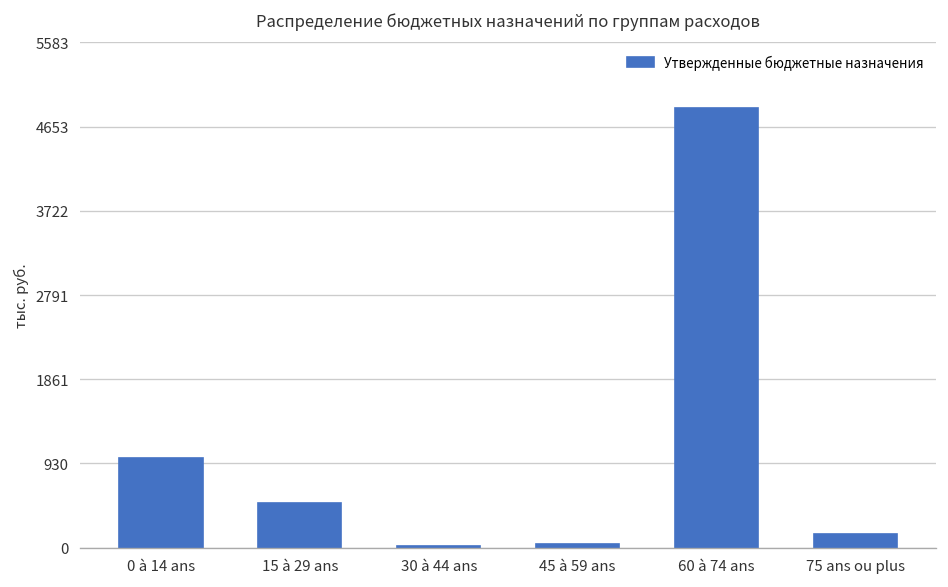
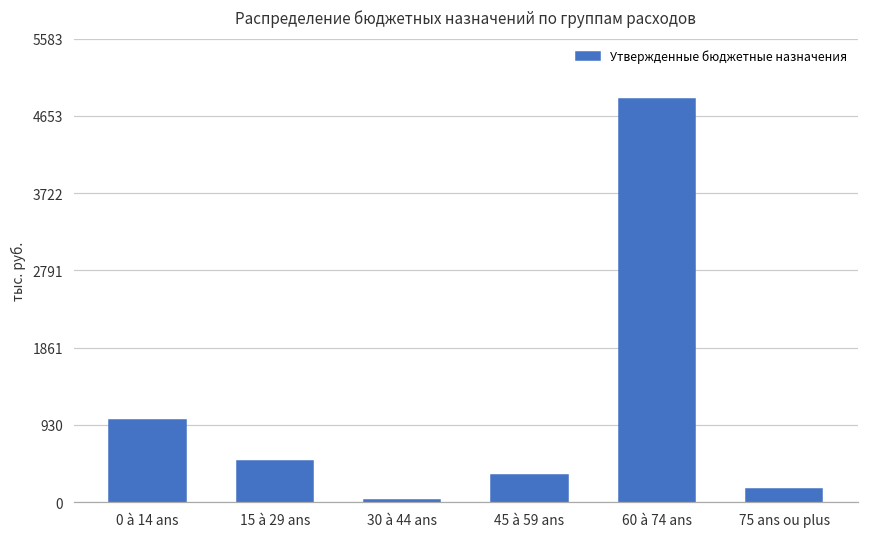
45 à 59 ans: 0 -> 300
